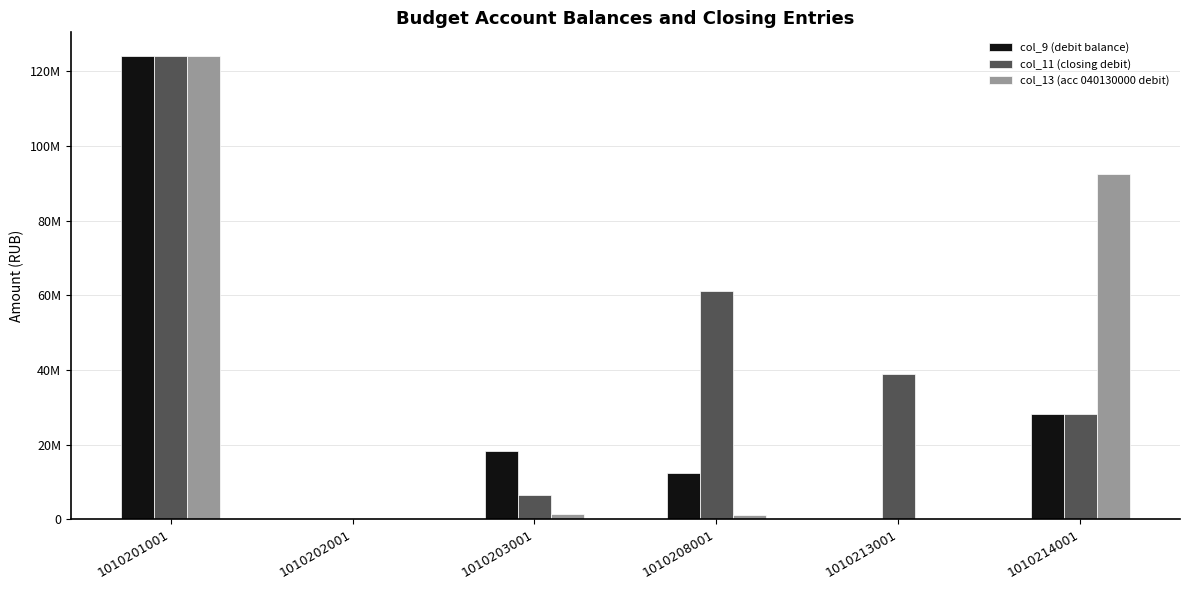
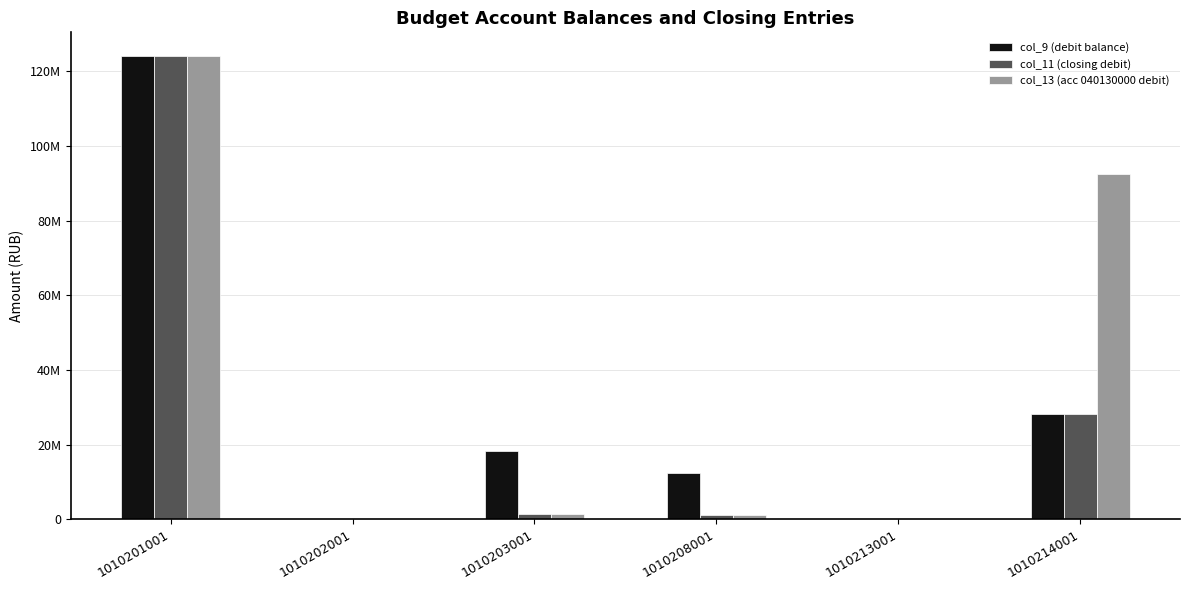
col_11 (closing debit), 1010203001: 7000000 -> 1000000
col_11 (closing debit), 1010208001: 61000000 -> 1000000
col_11 (closing debit), 1010213001: 39000000 -> 0
